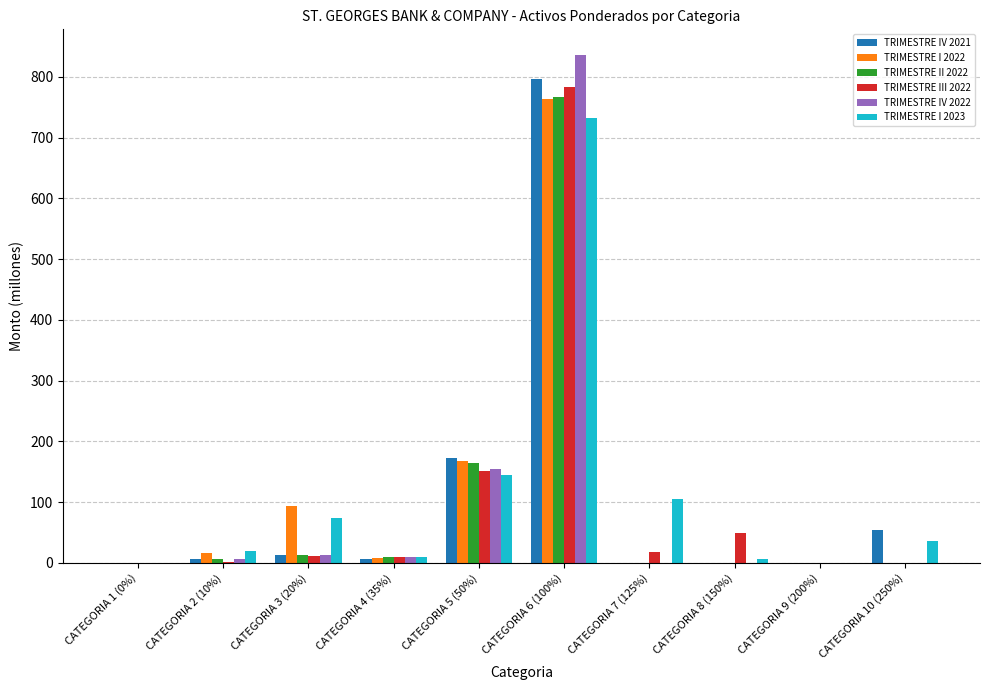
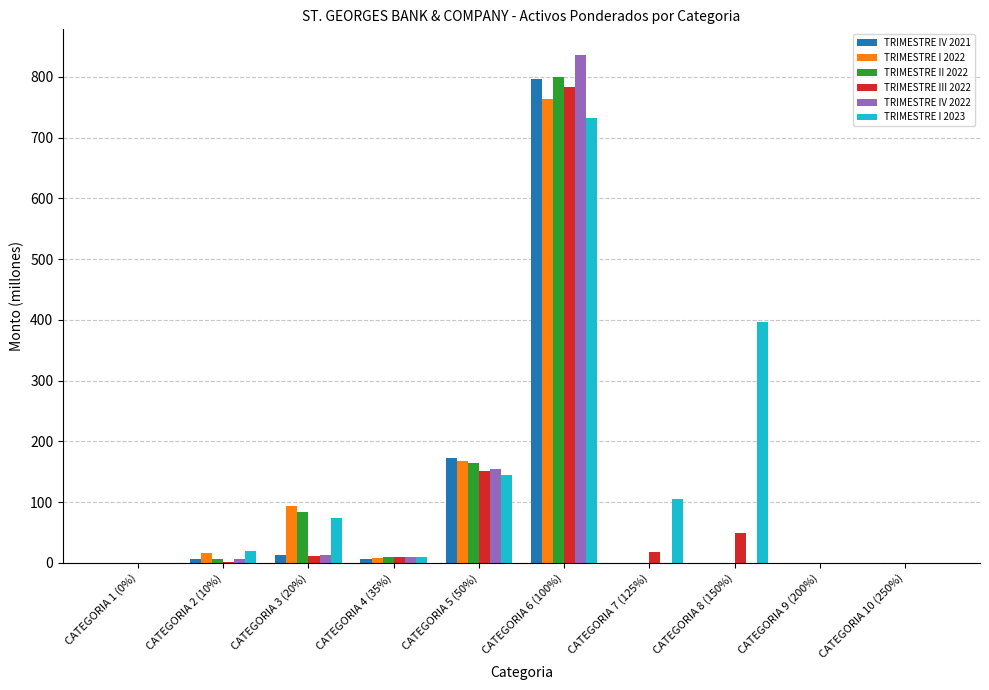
TRIMESTRE II 2022, CATEGORIA 3 (20%): 10 -> 80
TRIMESTRE II 2022, CATEGORIA 6 (100%): 770 -> 800
TRIMESTRE I 2023, CATEGORIA 8 (150%): 10 -> 400
TRIMESTRE IV 2021, CATEGORIA 10 (250%): 50 -> 0
TRIMESTRE I 2023, CATEGORIA 10 (250%): 40 -> 0
